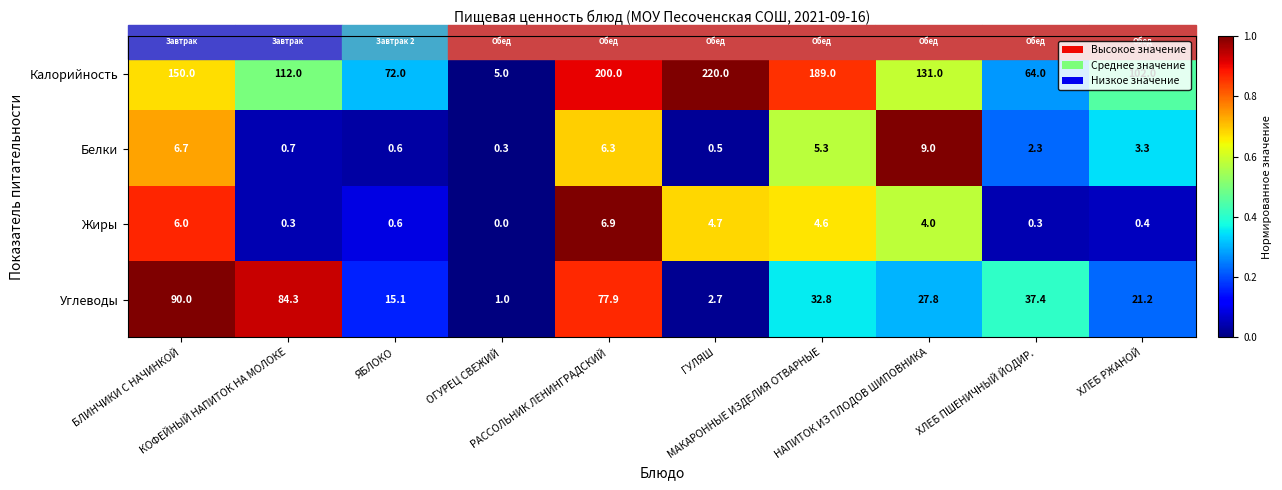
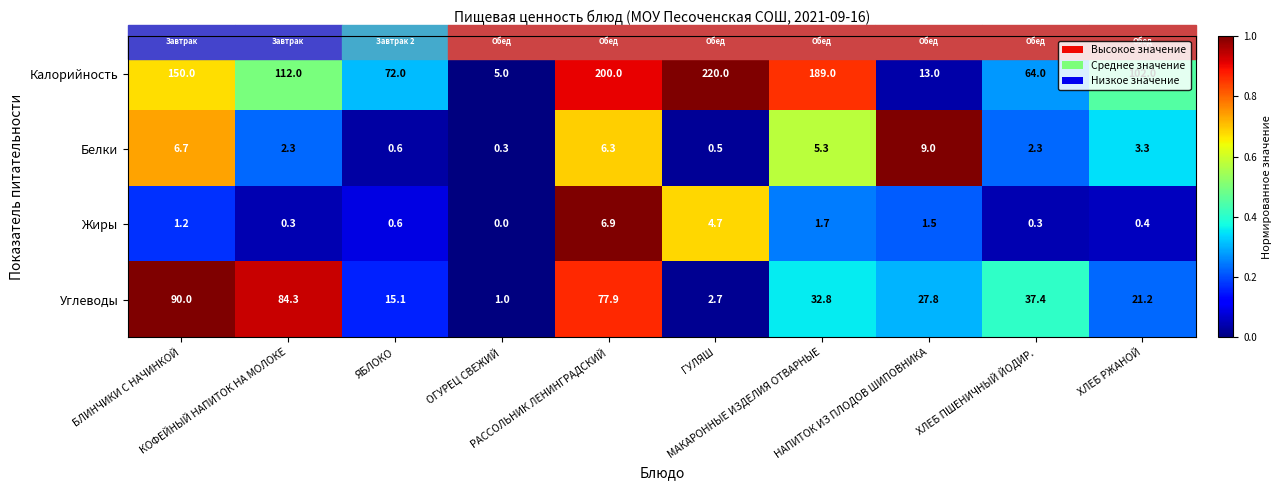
Калорийность, НАПИТОК ИЗ ПЛОДОВ ШИПОВНИКА: 131.0 -> 13.0
Белки, КОФЕЙНЫЙ НАПИТОК НА МОЛОКЕ: 0.7 -> 2.3
Жиры, БЛИНЧИКИ С НАЧИНКОЙ: 6.0 -> 1.2
Жиры, МАКАРОННЫЕ ИЗДЕЛИЯ ОТВАРНЫЕ: 4.6 -> 1.7
Жиры, НАПИТОК ИЗ ПЛОДОВ ШИПОВНИКА: 4.0 -> 1.5
